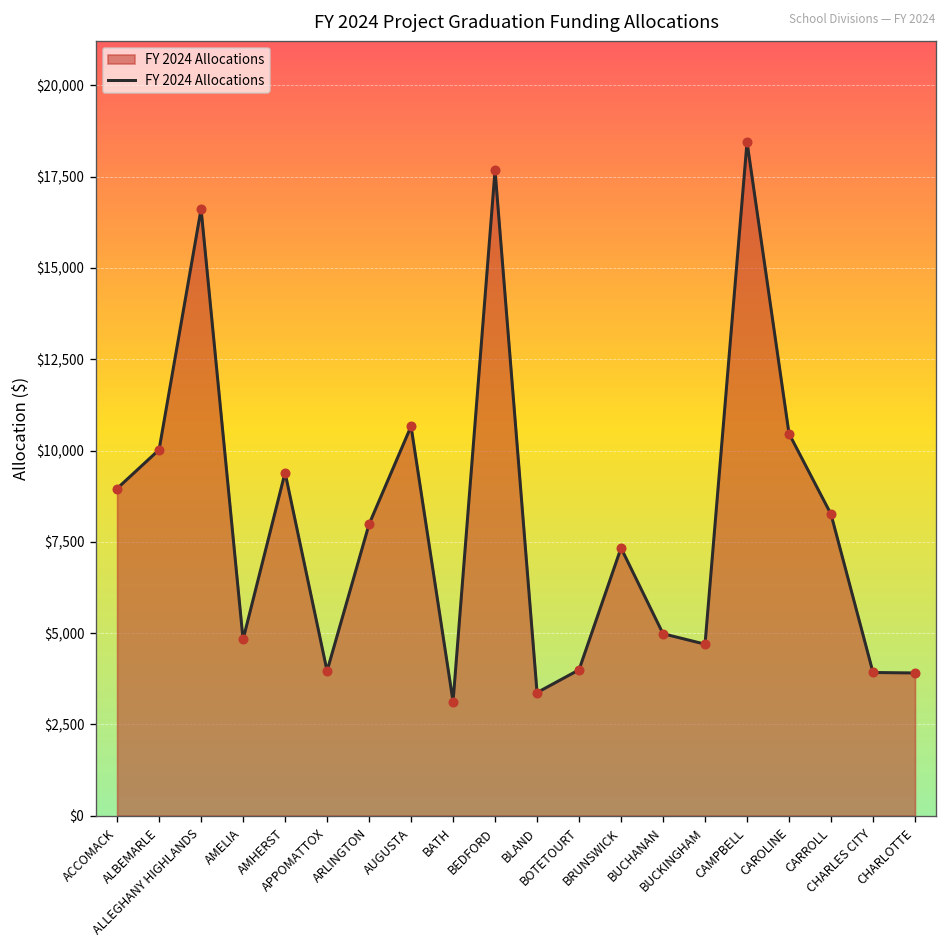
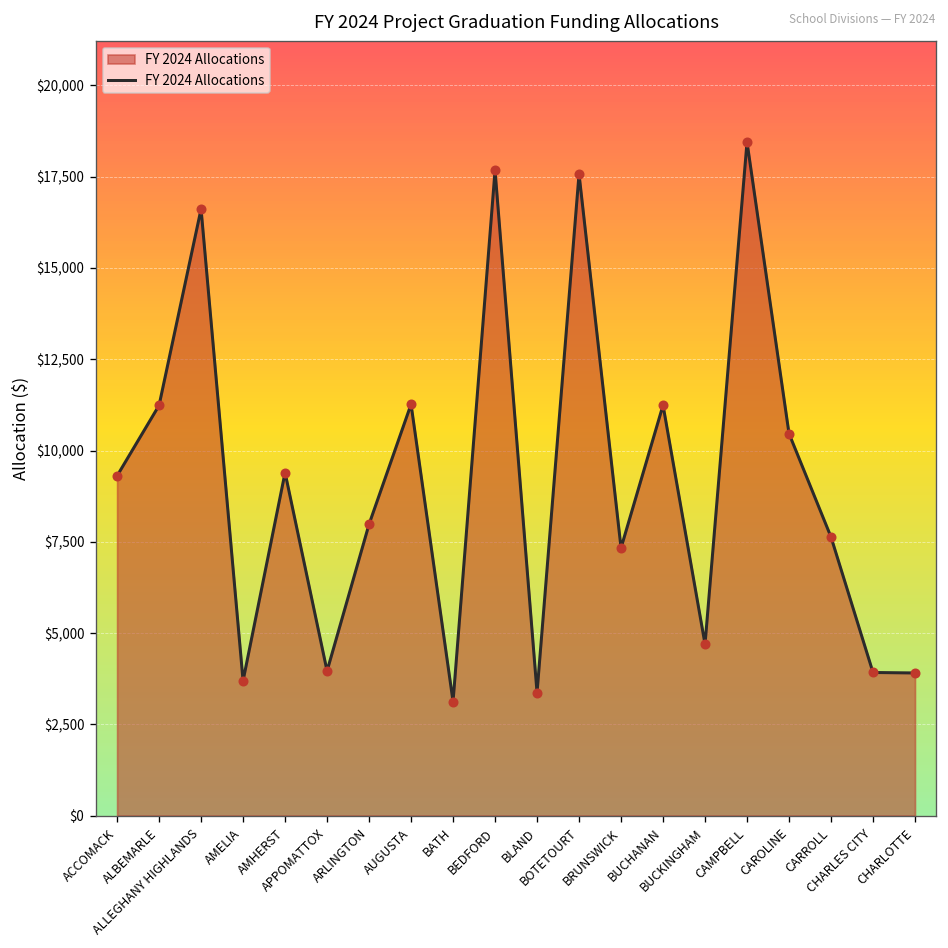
ACCOMACK: $9,000 -> $9,300
ALBEMARLE: $10,000 -> $11,200
AMELIA: $4,800 -> $3,700
AUGUSTA: $10,700 -> $11,300
BOTETOURT: $4,000 -> $17,600
BUCHANAN: $5,000 -> $11,200
CARROLL: $8,300 -> $7,600
